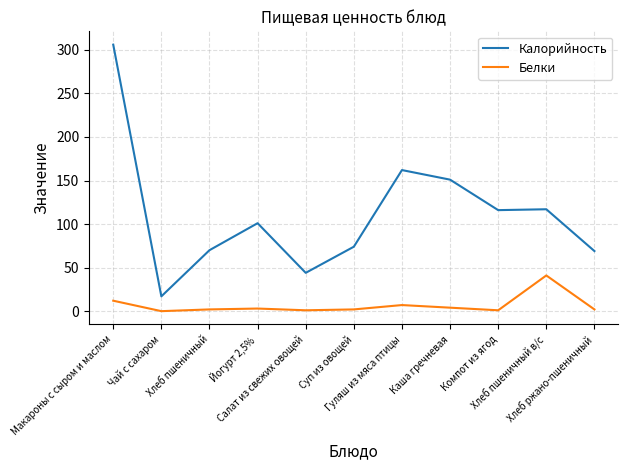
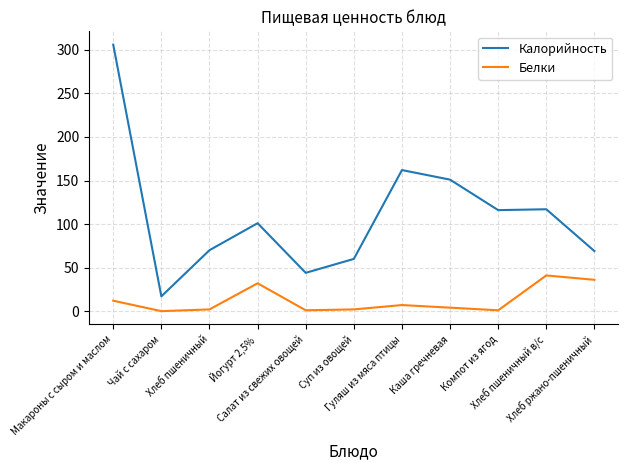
Белки, Йогурт 2,5%: 0 -> 30
Калорийность, Суп из овощей: 70 -> 60
Белки, Хлеб ржано-пшеничный: 0 -> 40
